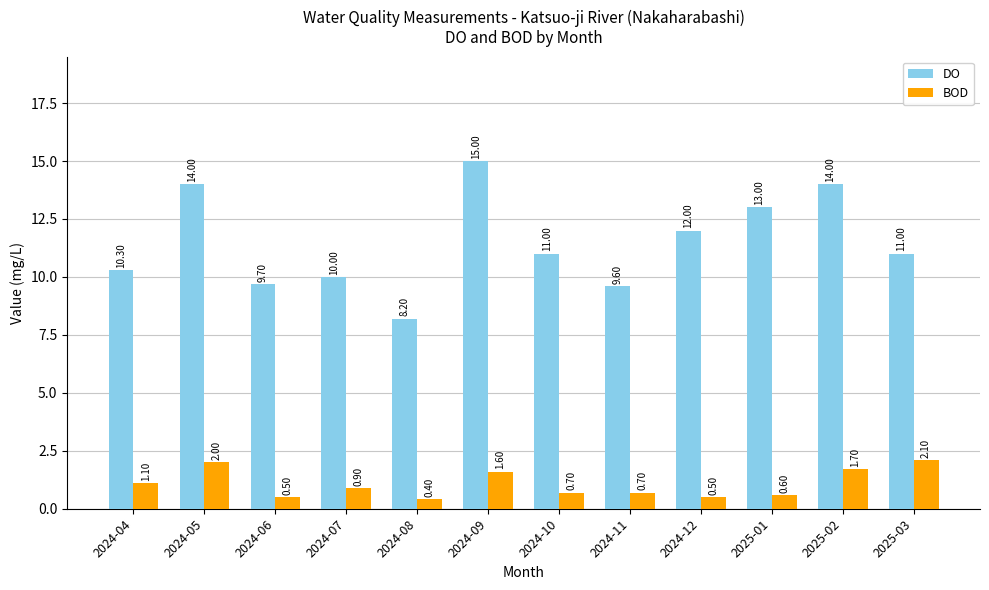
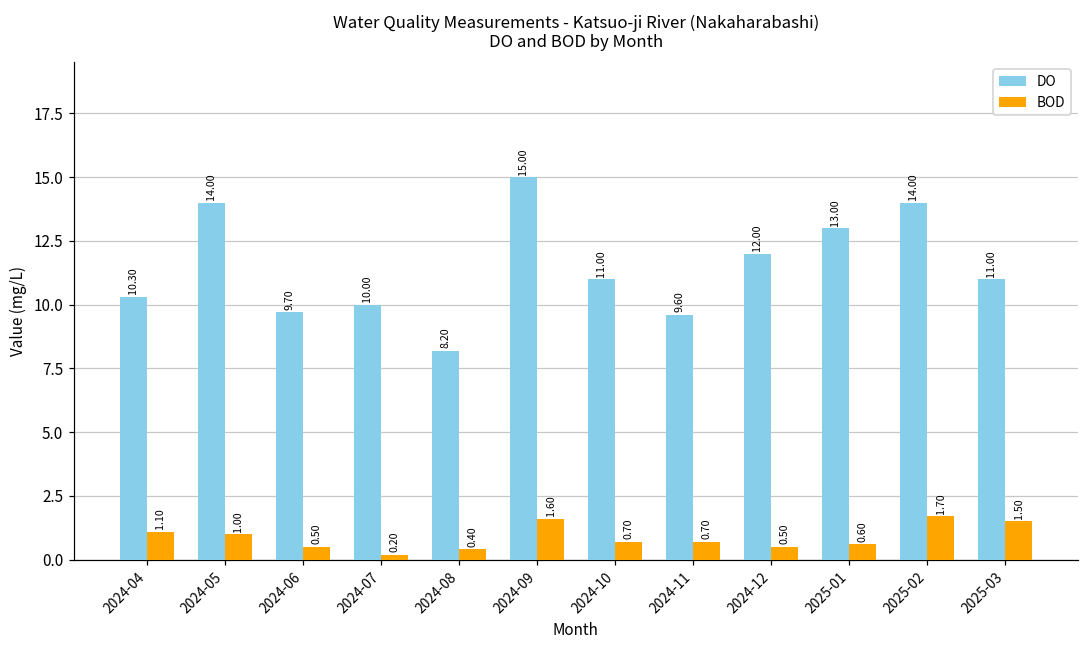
BOD, 2024-05: 2.00 -> 1.00
BOD, 2024-07: 0.90 -> 0.20
BOD, 2025-03: 2.10 -> 1.50
